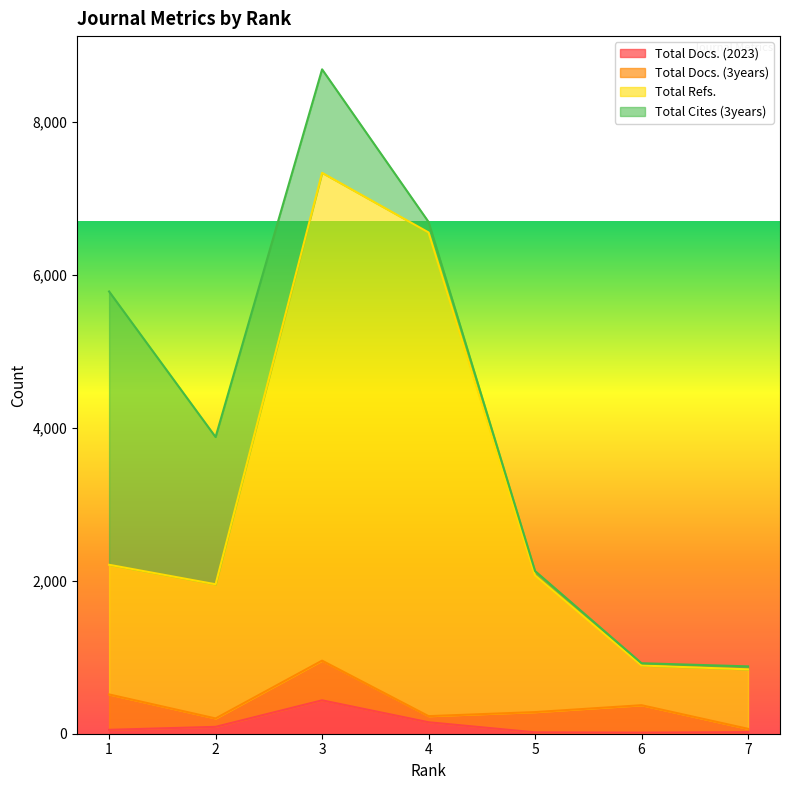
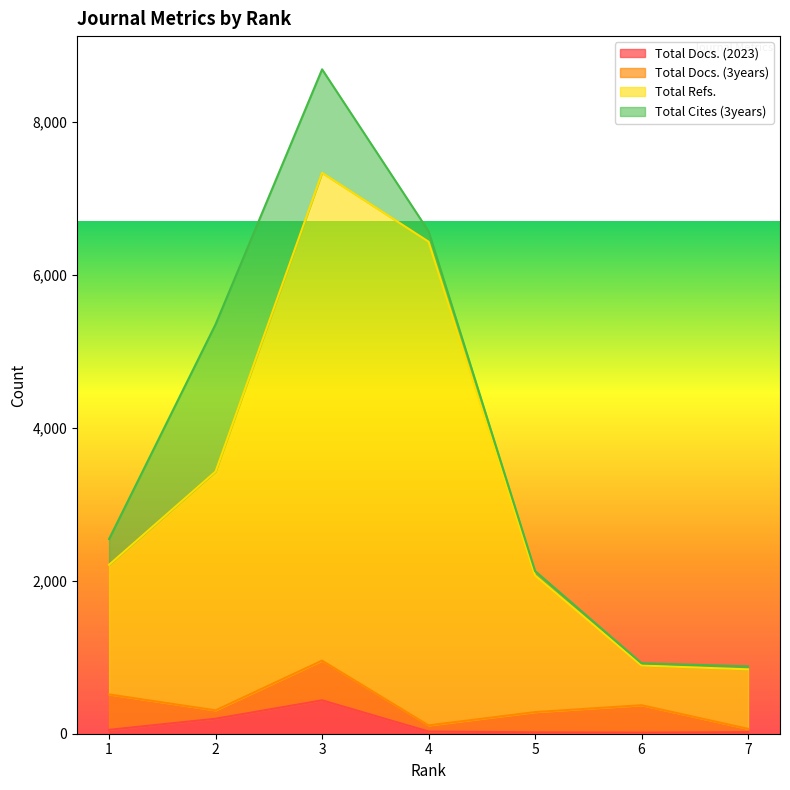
Total Cites (3years), 1: 3,600 -> 300
Total Docs. (2023), 2: 100 -> 200
Total Refs., 2: 1,800 -> 3,100
Total Docs. (2023), 4: 200 -> 0
